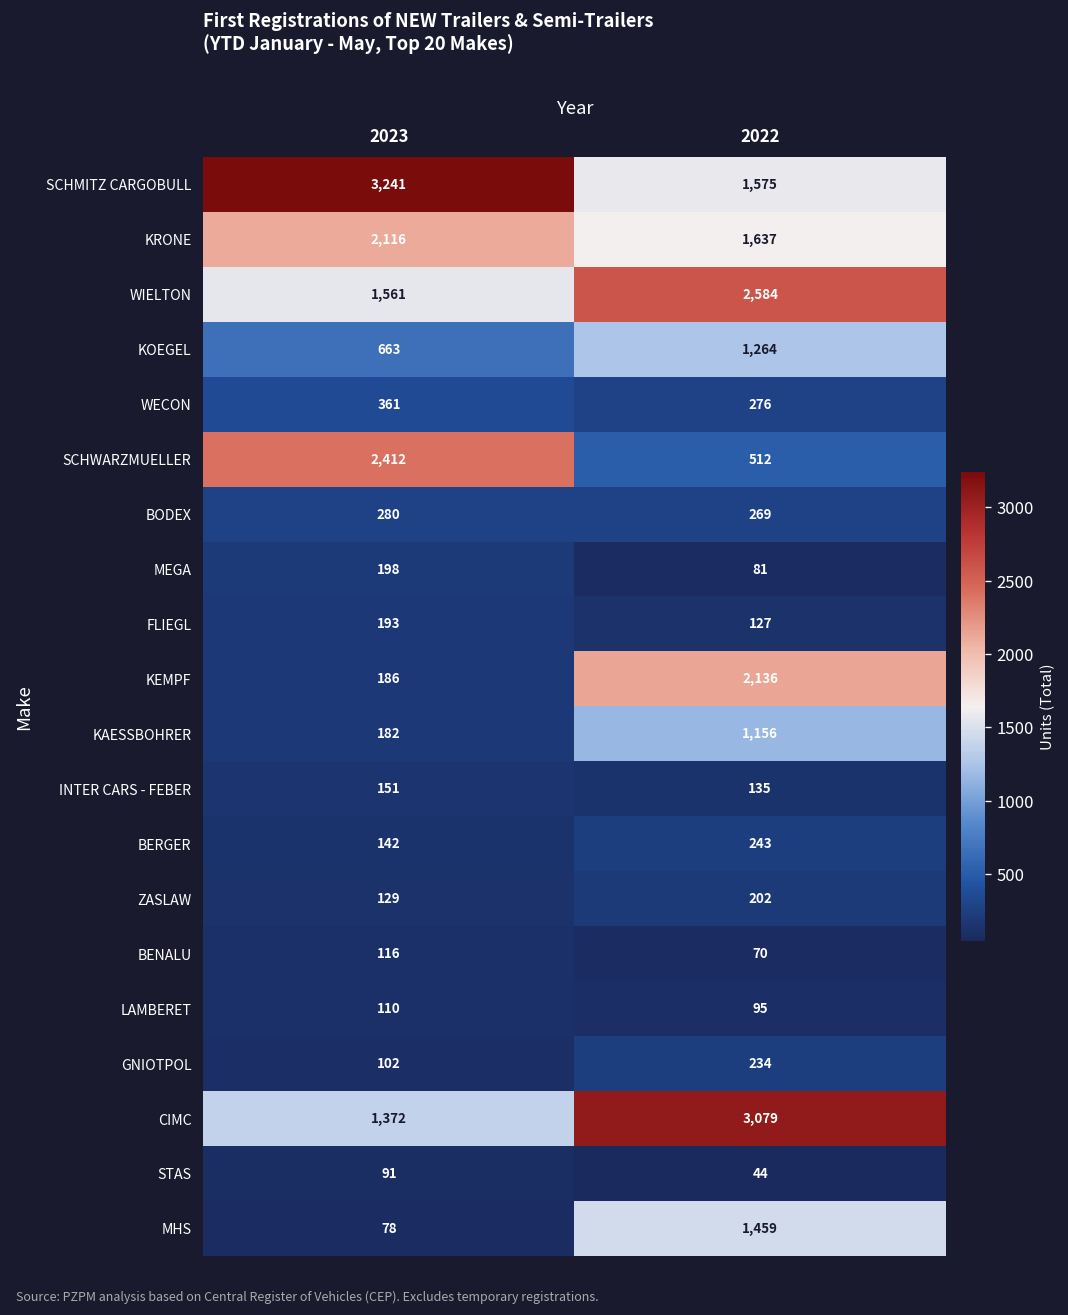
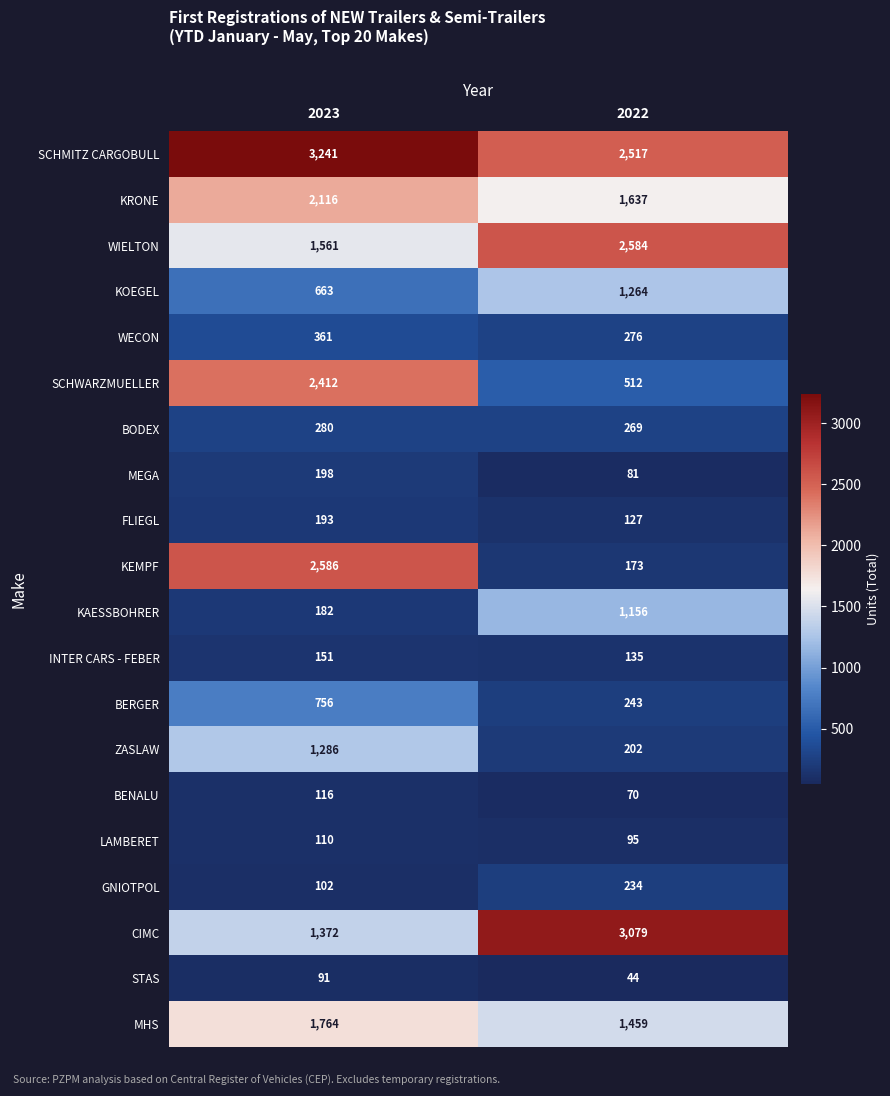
SCHMITZ CARGOBULL, 2022: 1,575 -> 2,517
KEMPF, 2023: 186 -> 2,586
KEMPF, 2022: 2,136 -> 173
BERGER, 2023: 142 -> 756
ZASLAW, 2023: 129 -> 1,286
MHS, 2023: 78 -> 1,764
